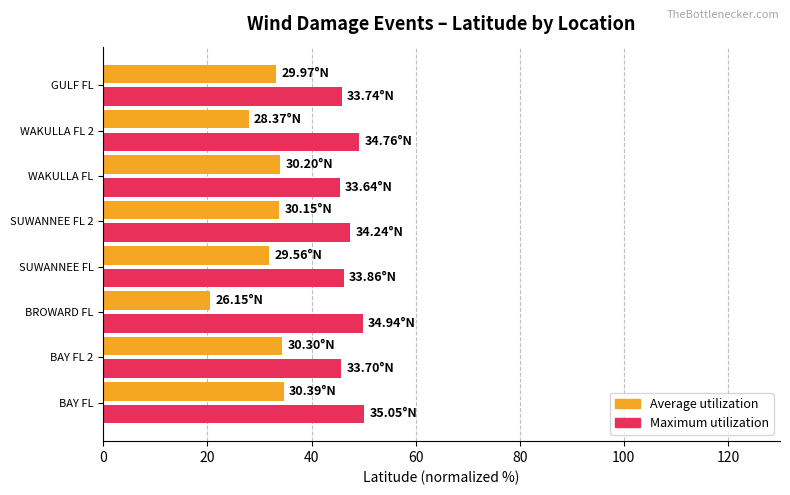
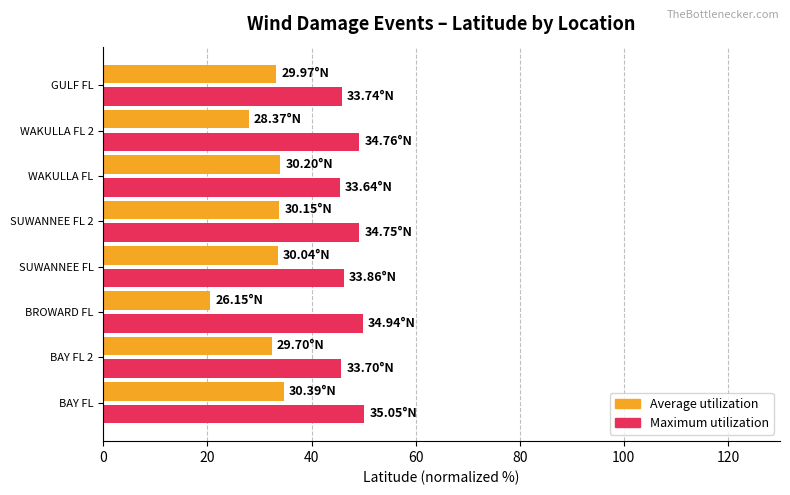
Maximum utilization, SUWANNEE FL 2: 34.24°N -> 34.75°N
Average utilization, SUWANNEE FL: 29.56°N -> 30.04°N
Average utilization, BAY FL 2: 30.30°N -> 29.70°N
